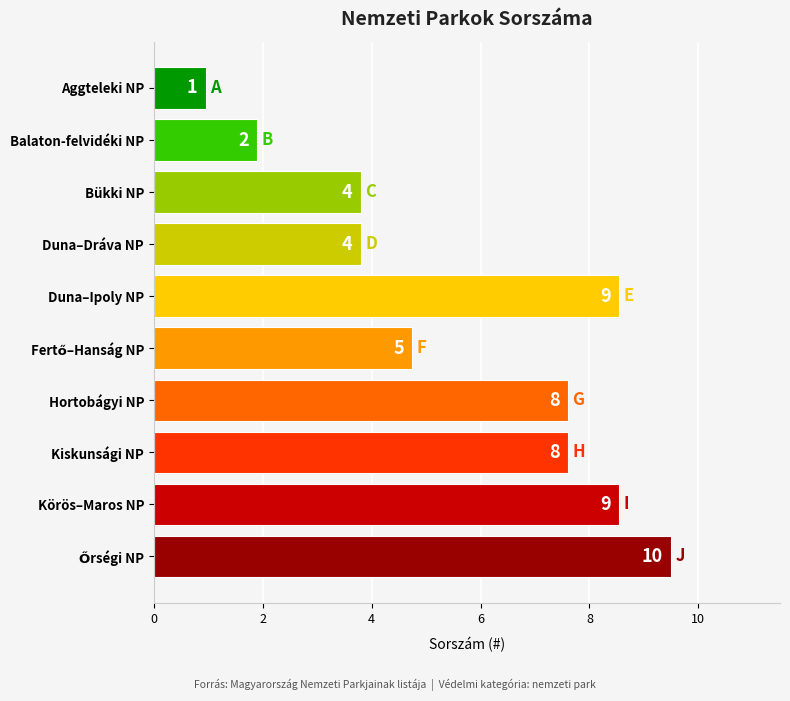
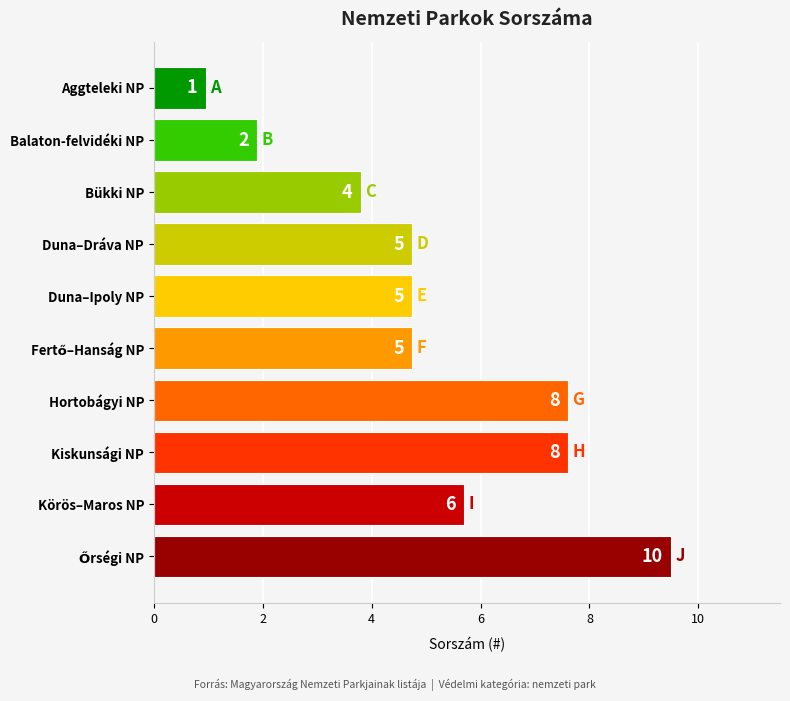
Duna–Dráva NP: 4 -> 5
Duna–Ipoly NP: 9 -> 5
Körös–Maros NP: 9 -> 6
